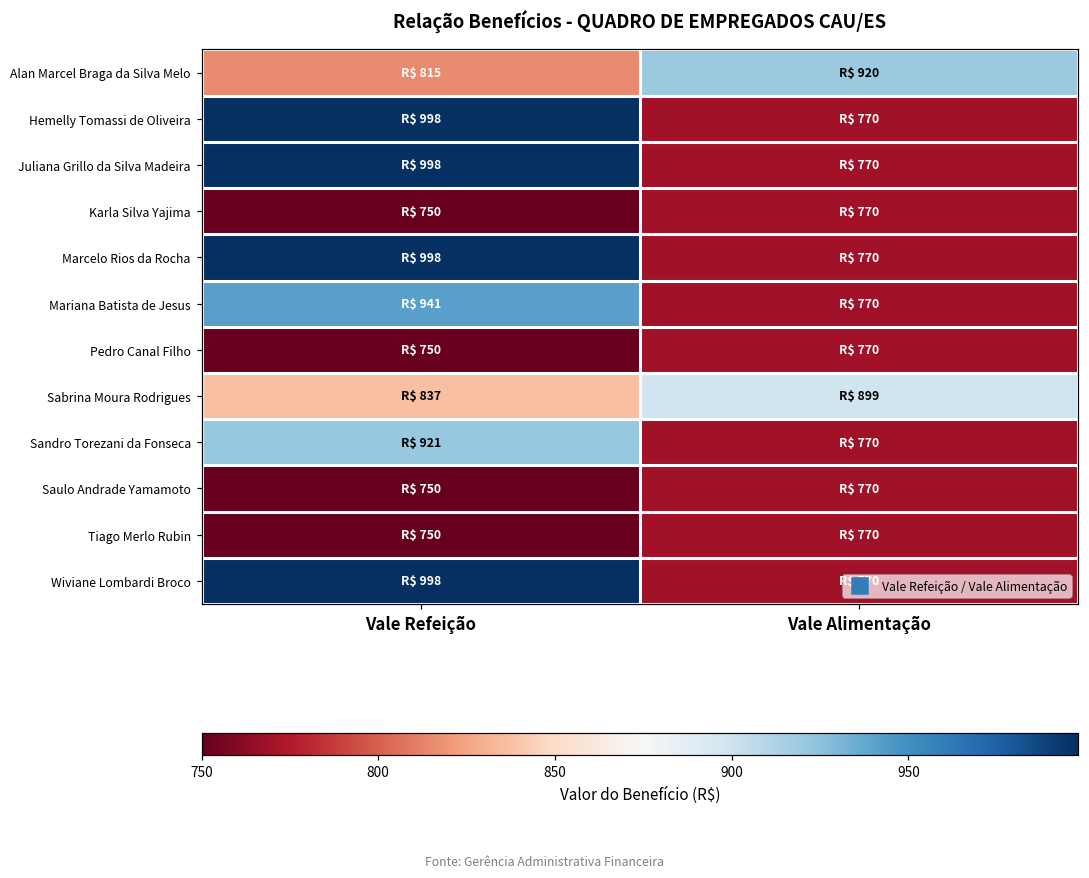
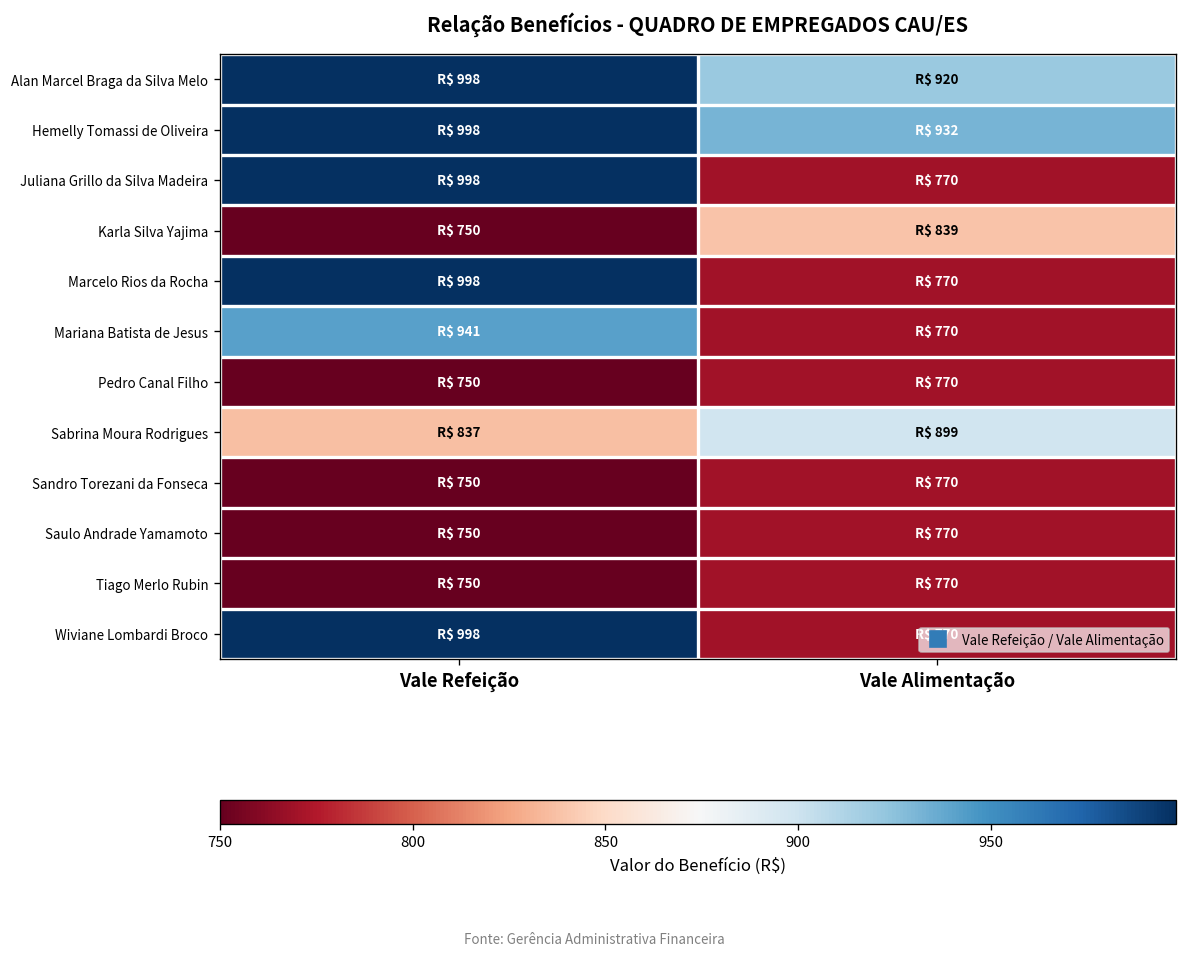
Alan Marcel Braga da Silva Melo, Vale Refeição: 815 -> 998
Hemelly Tomassi de Oliveira, Vale Alimentação: 770 -> 932
Karla Silva Yajima, Vale Alimentação: 770 -> 839
Sandro Torezani da Fonseca, Vale Refeição: 921 -> 750
